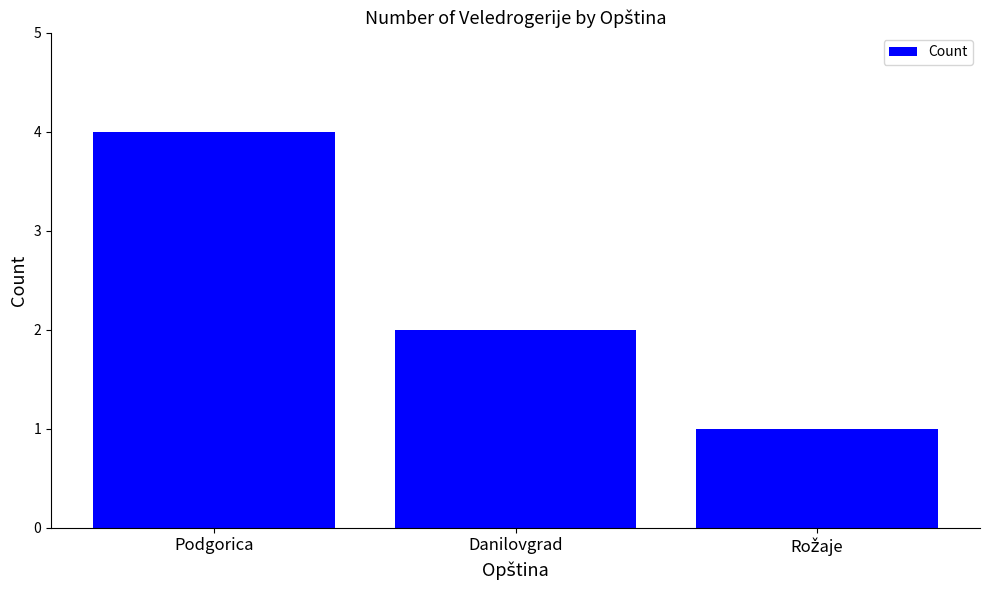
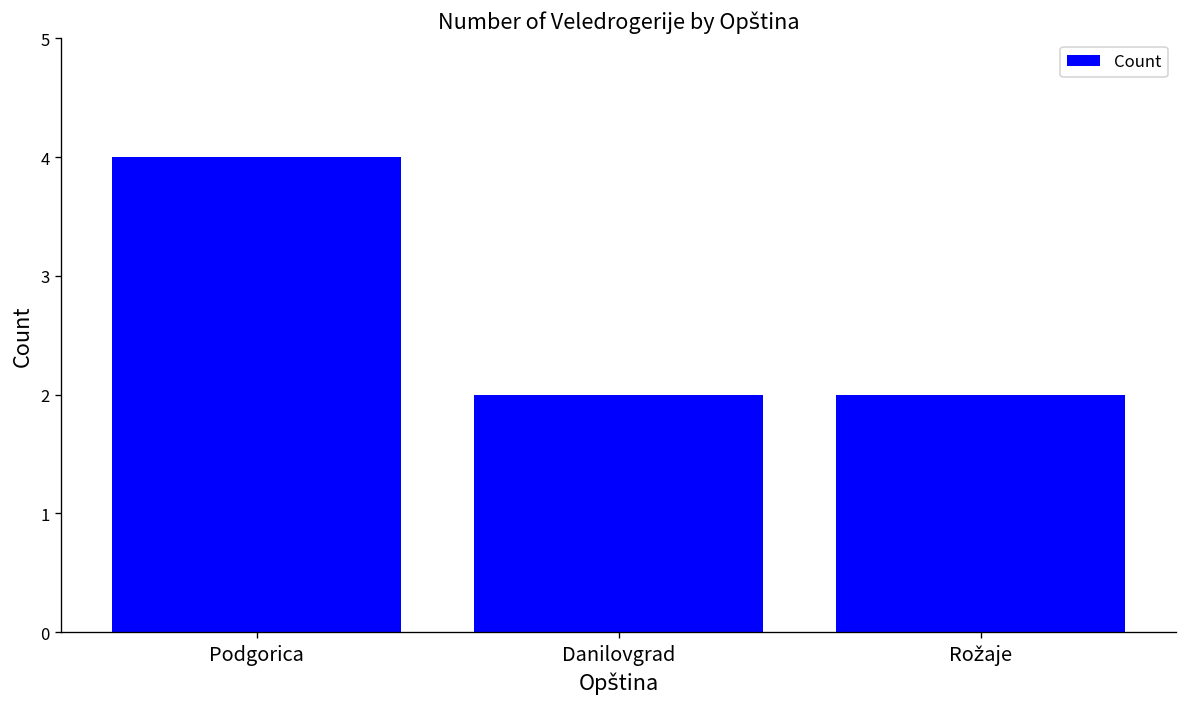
Rožaje: 1 -> 2
